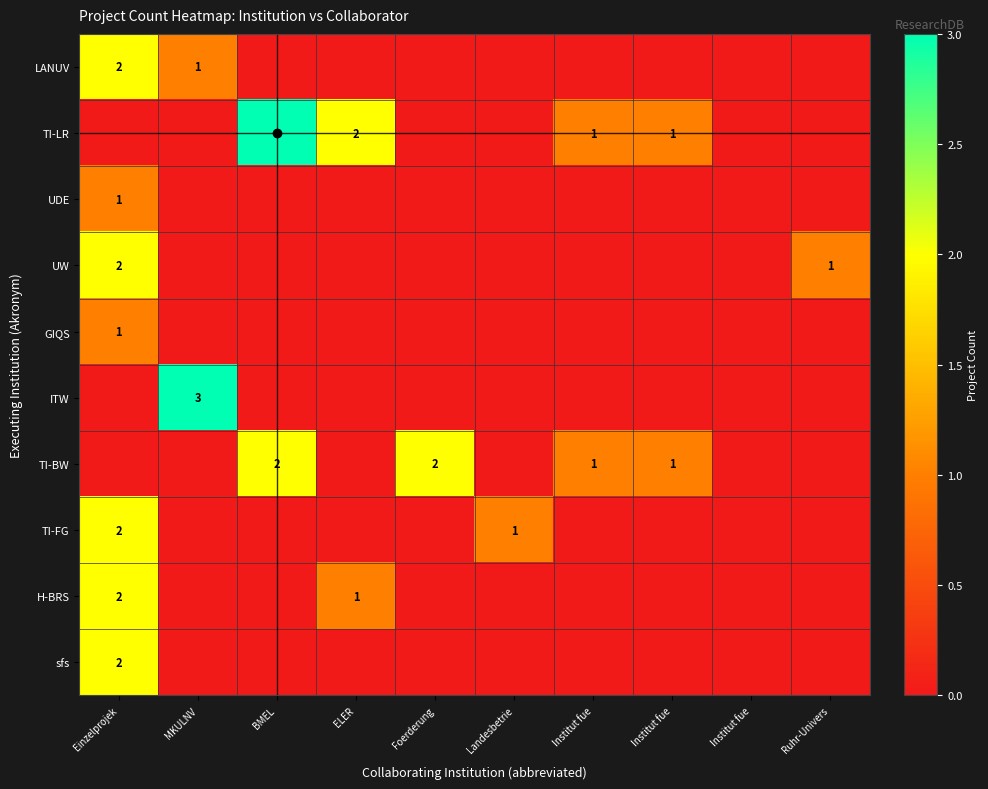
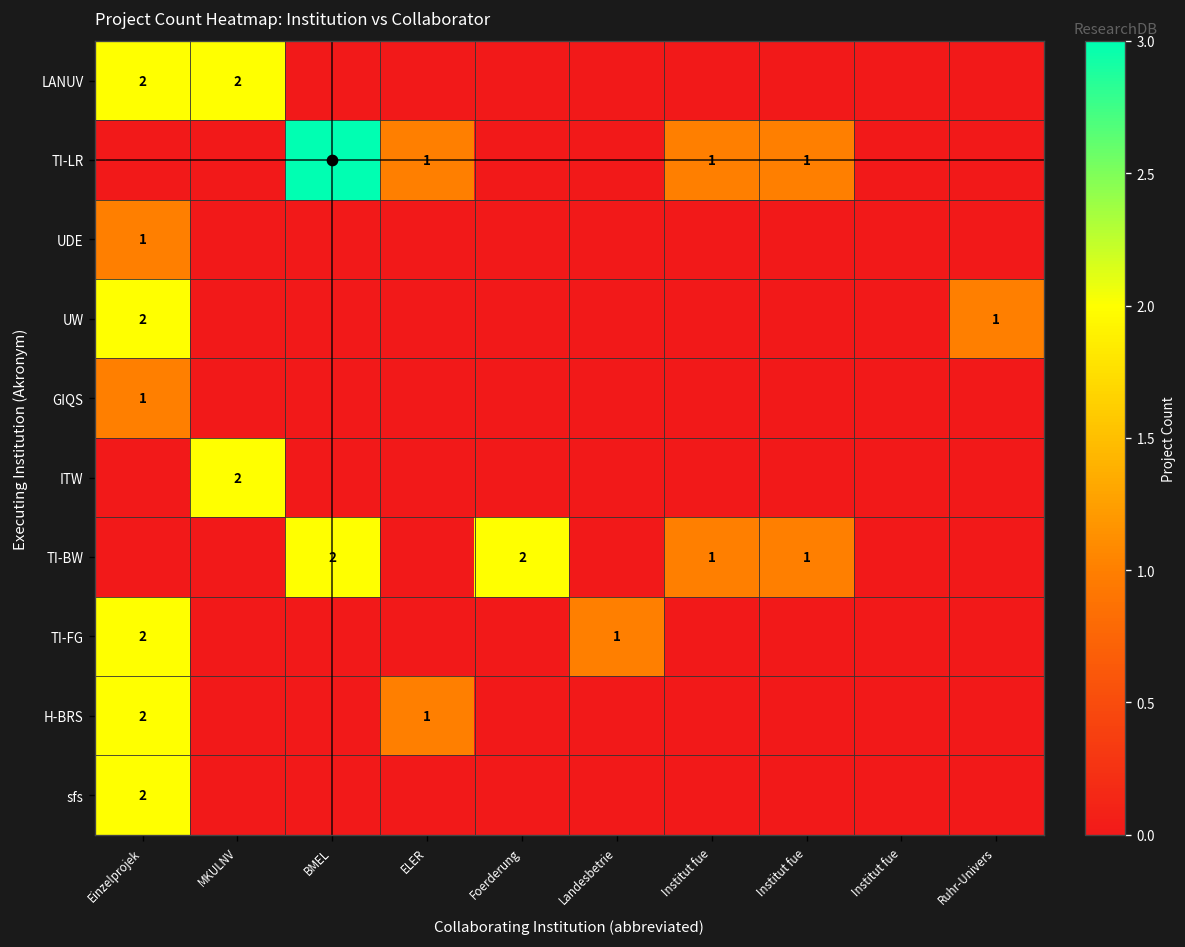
LANUV, MKULNV: 1 -> 2
TI-LR, ELER: 2 -> 1
ITW, MKULNV: 3 -> 2
